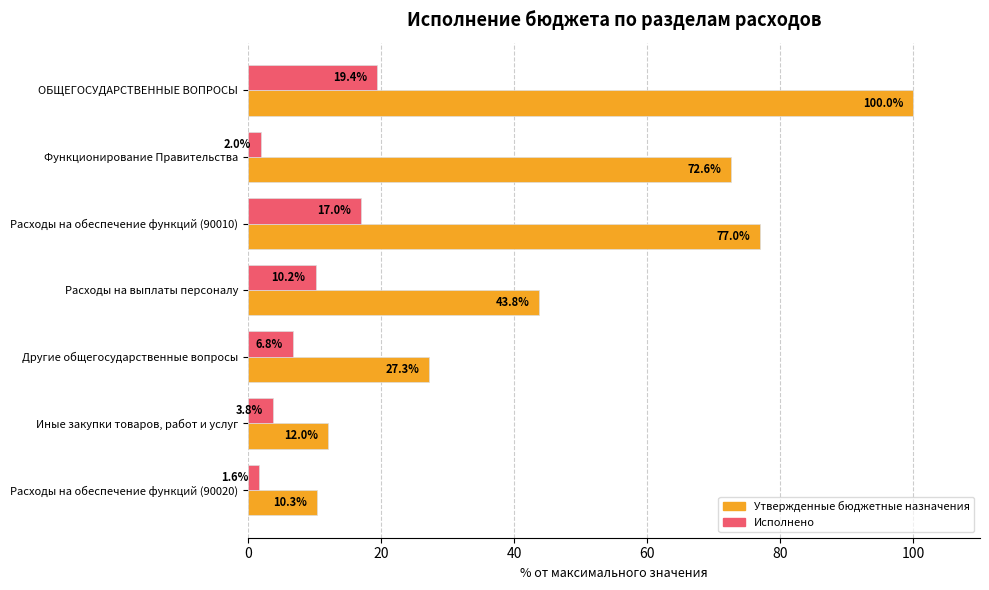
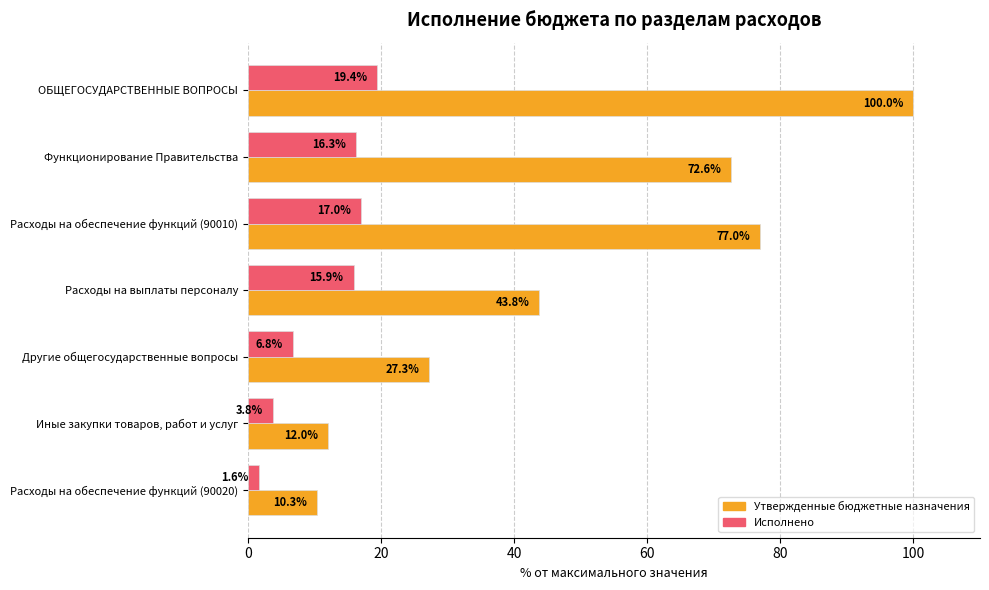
Исполнено, Функционирование Правительства: 2.0% -> 16.3%
Исполнено, Расходы на выплаты персоналу: 10.2% -> 15.9%
